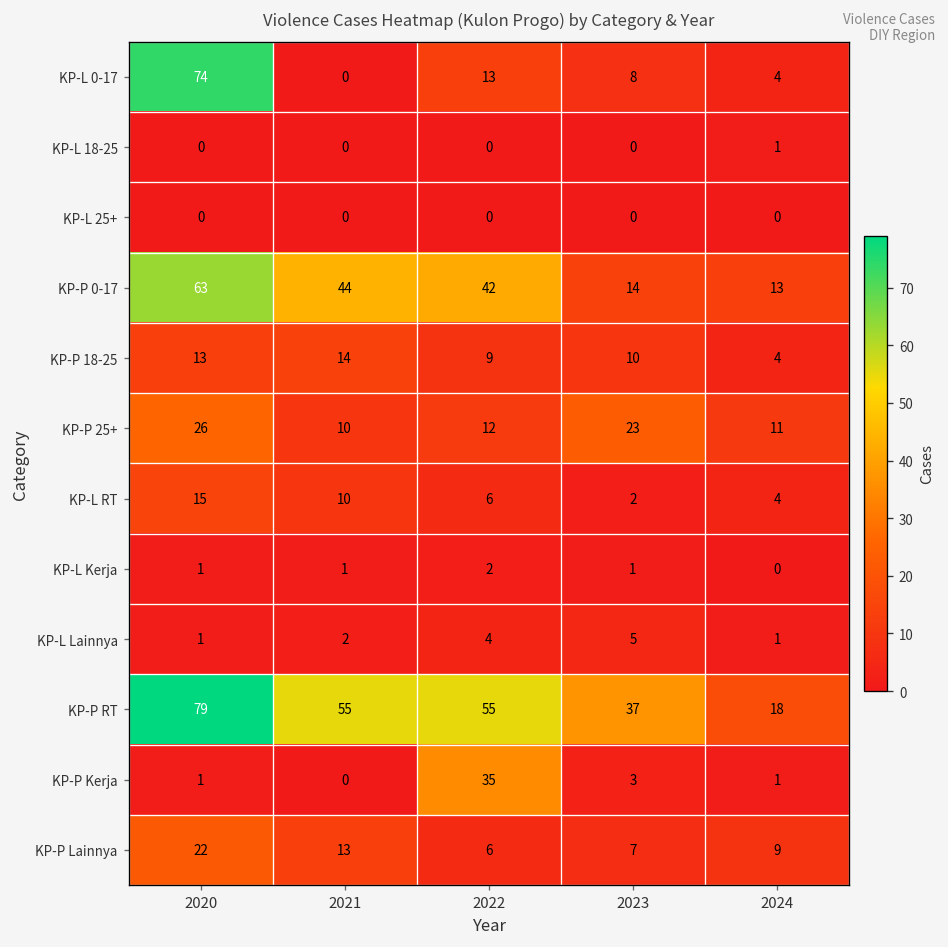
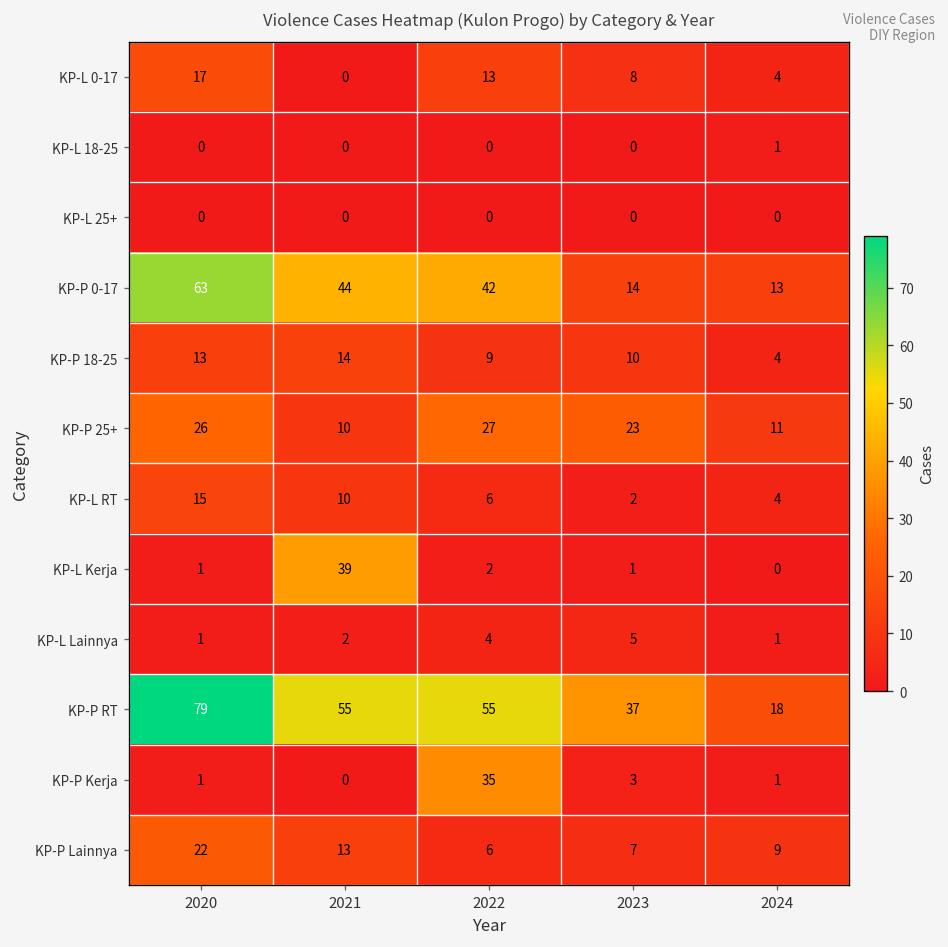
KP-L 0-17, 2020: 74 -> 17
KP-P 25+, 2022: 12 -> 27
KP-L Kerja, 2021: 1 -> 39
